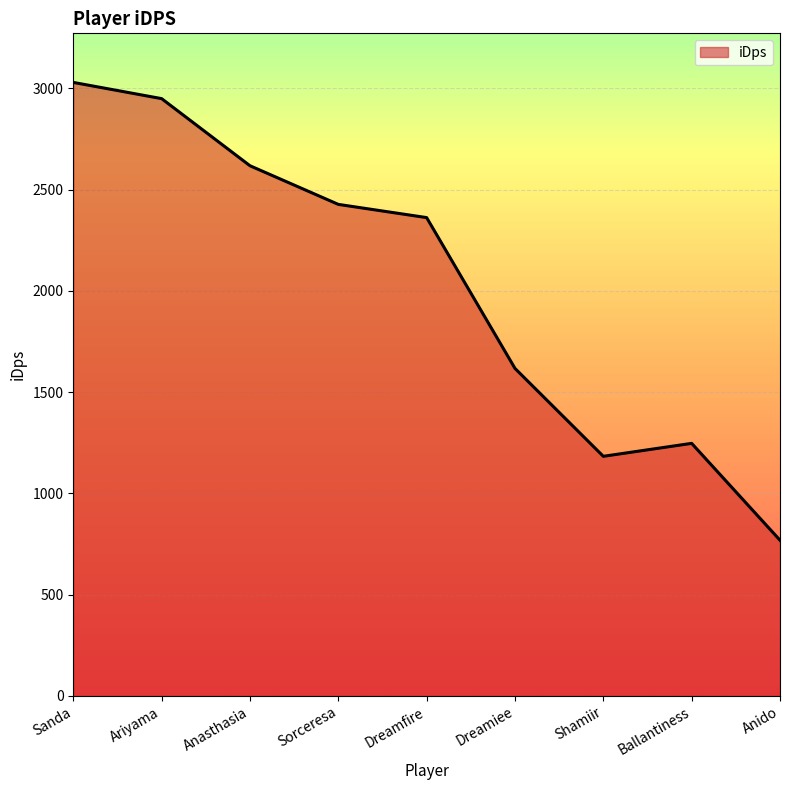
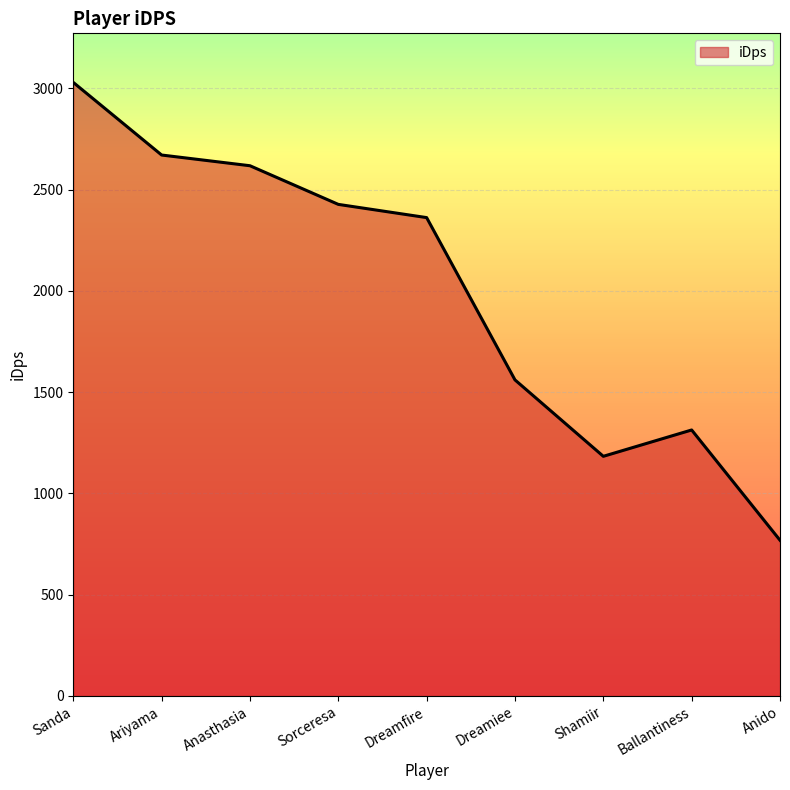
Ariyama: 2950 -> 2670
Dreamiee: 1620 -> 1560
Ballantiness: 1250 -> 1310
